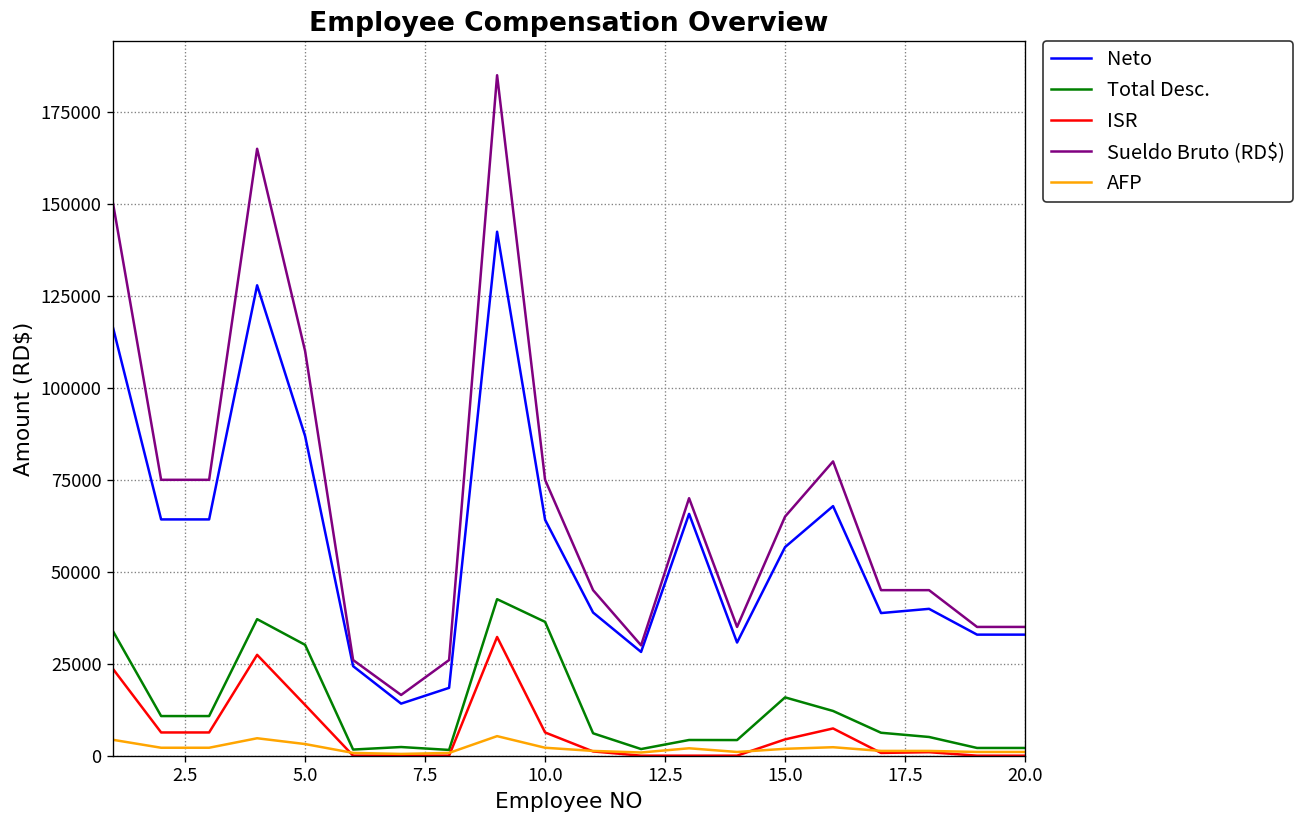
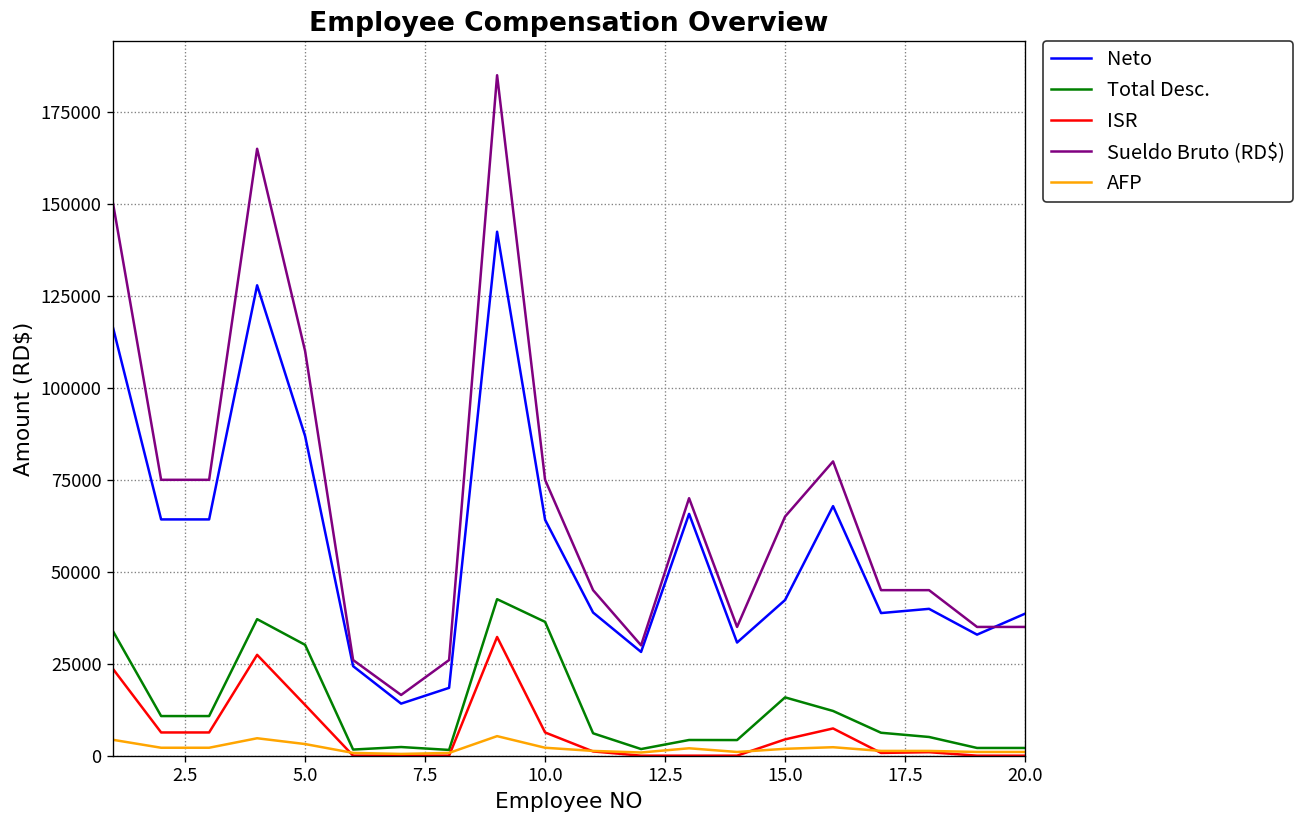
Neto, 15.0: 57000 -> 42000
Neto, 20.0: 33000 -> 39000
